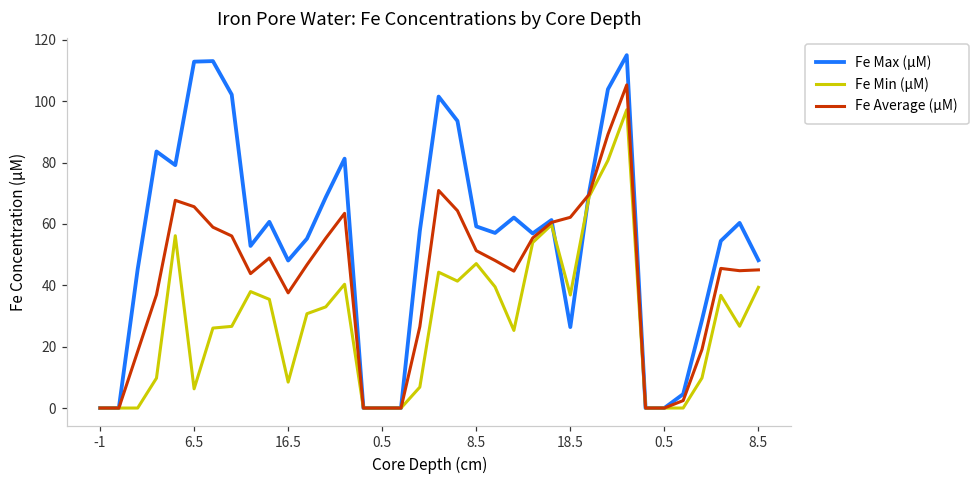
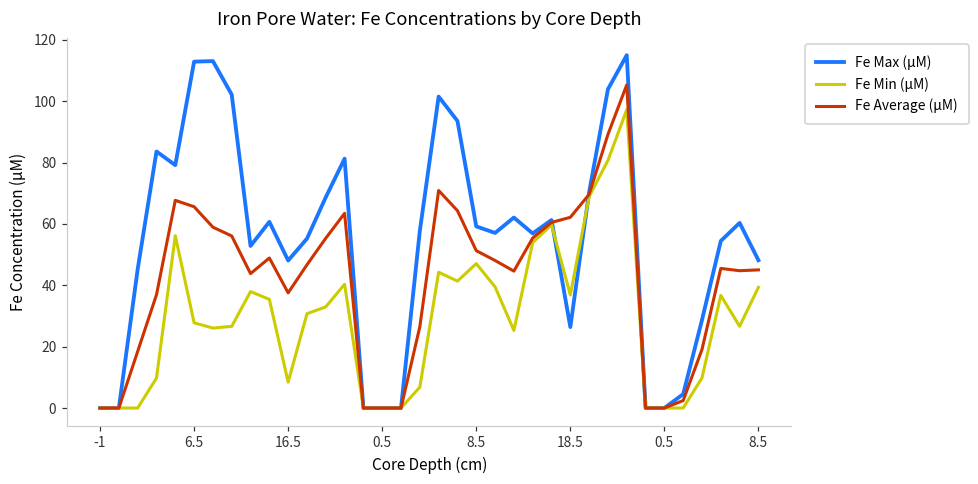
Fe Min (µM), 6.5: 6 -> 28
